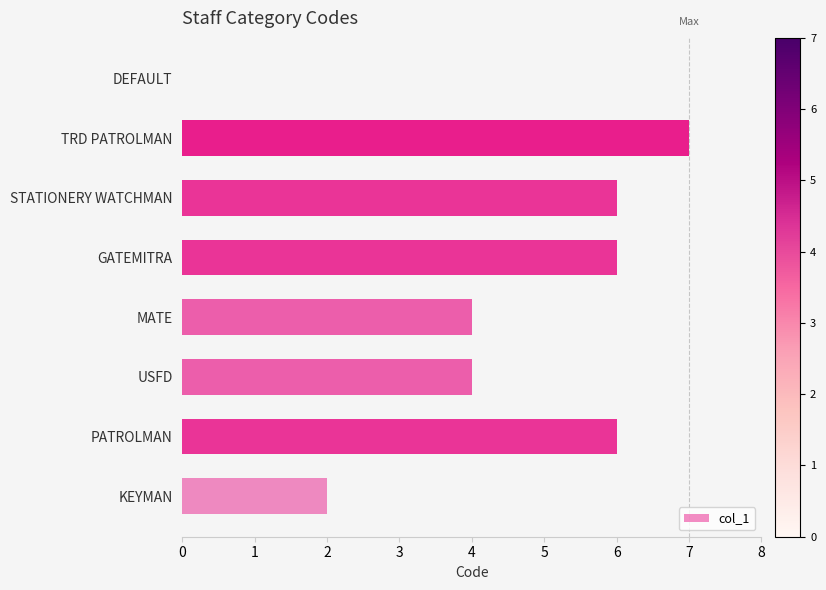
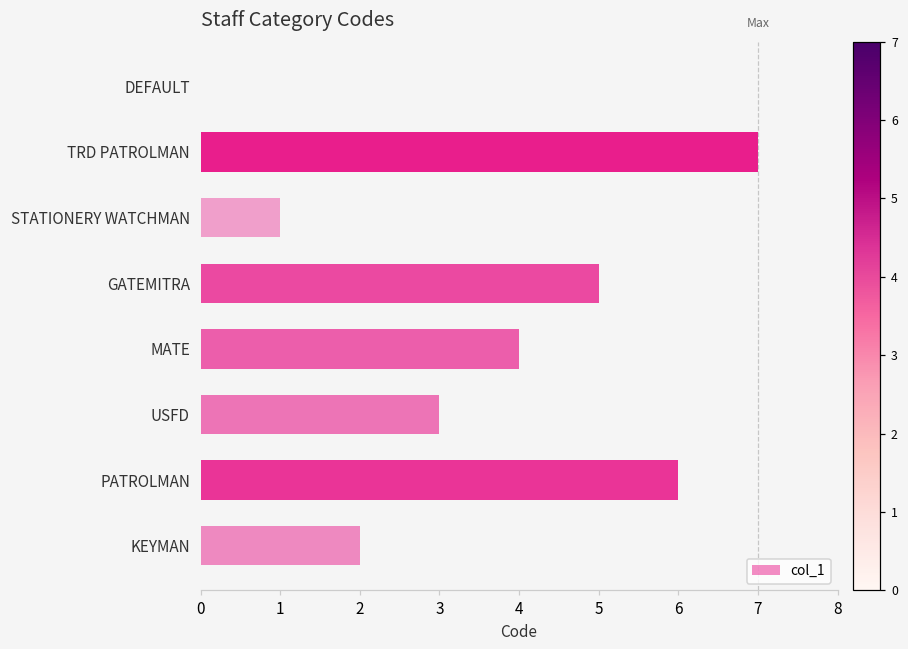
STATIONERY WATCHMAN: 6 -> 1
GATEMITRA: 6 -> 5
USFD: 4 -> 3
